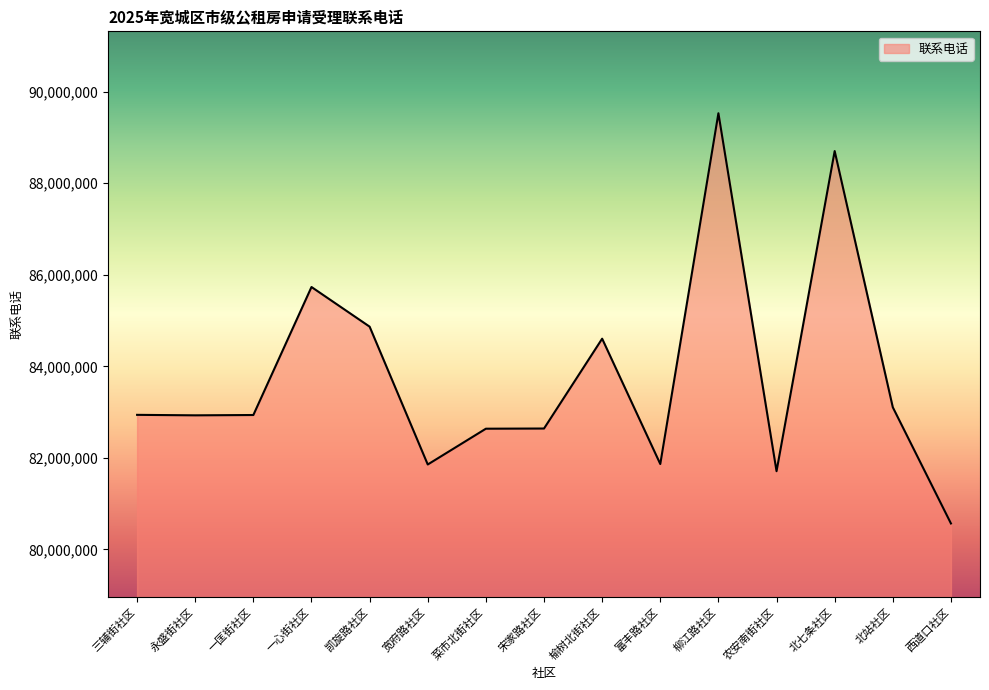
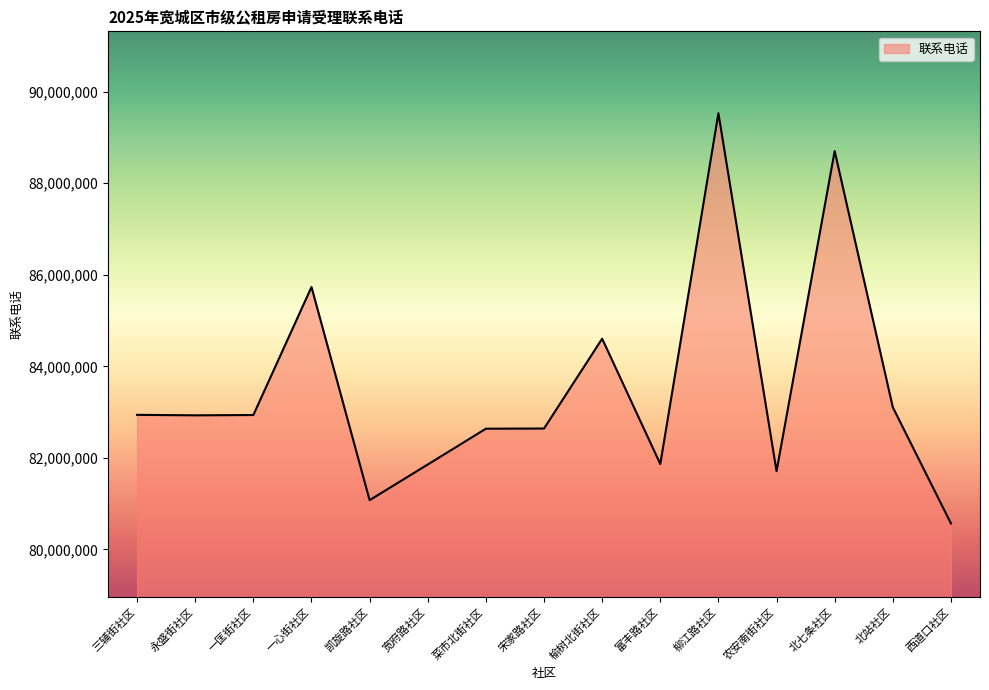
凯旋路社区: 84,900,000 -> 81,100,000
